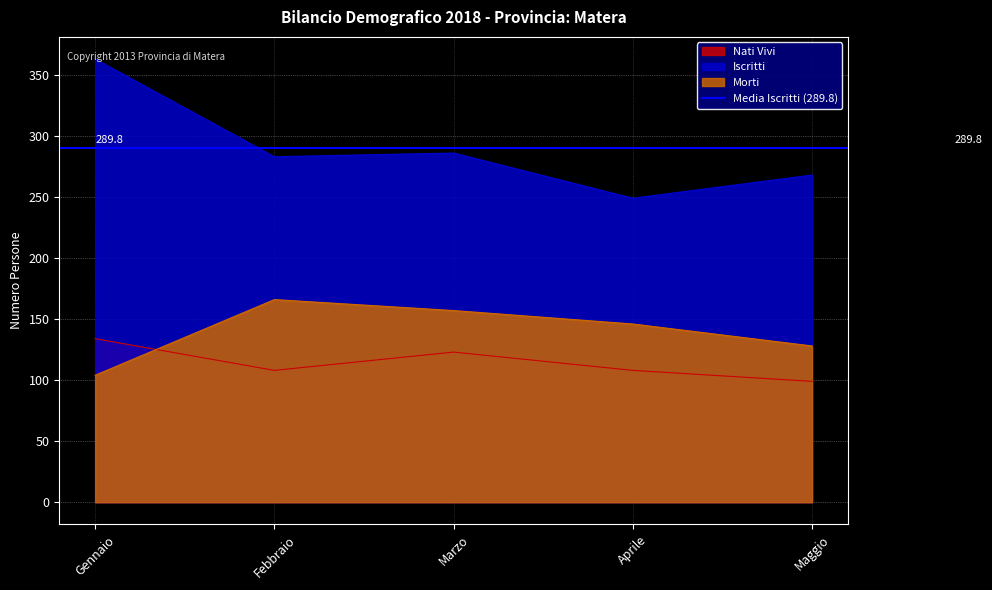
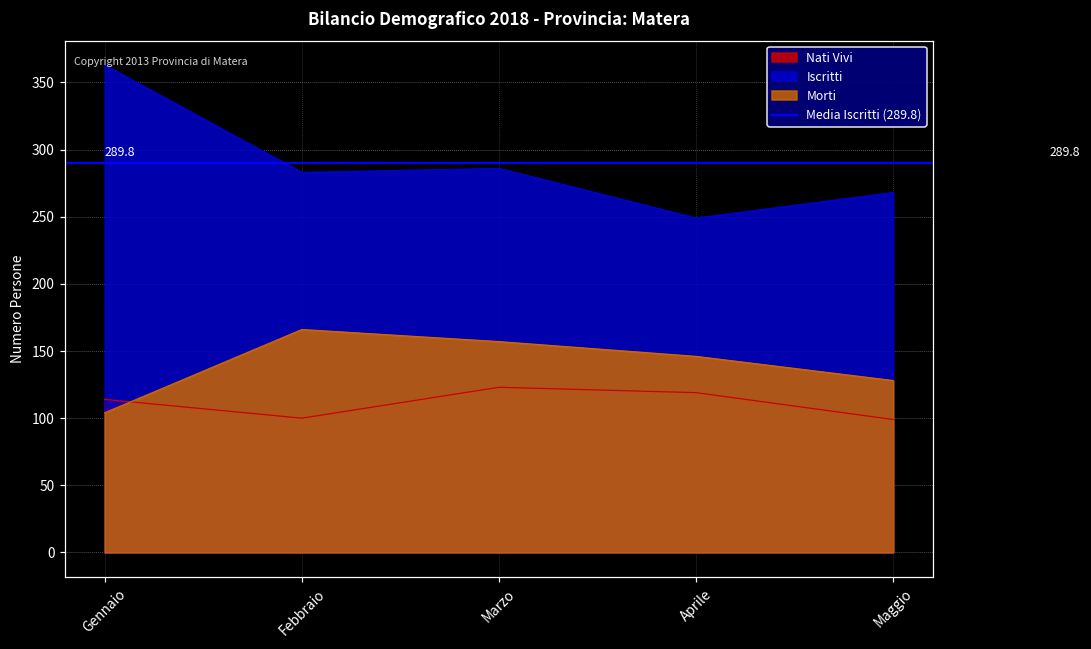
Nati Vivi, Gennaio: 134 -> 114
Nati Vivi, Febbraio: 108 -> 100
Nati Vivi, Aprile: 108 -> 119
